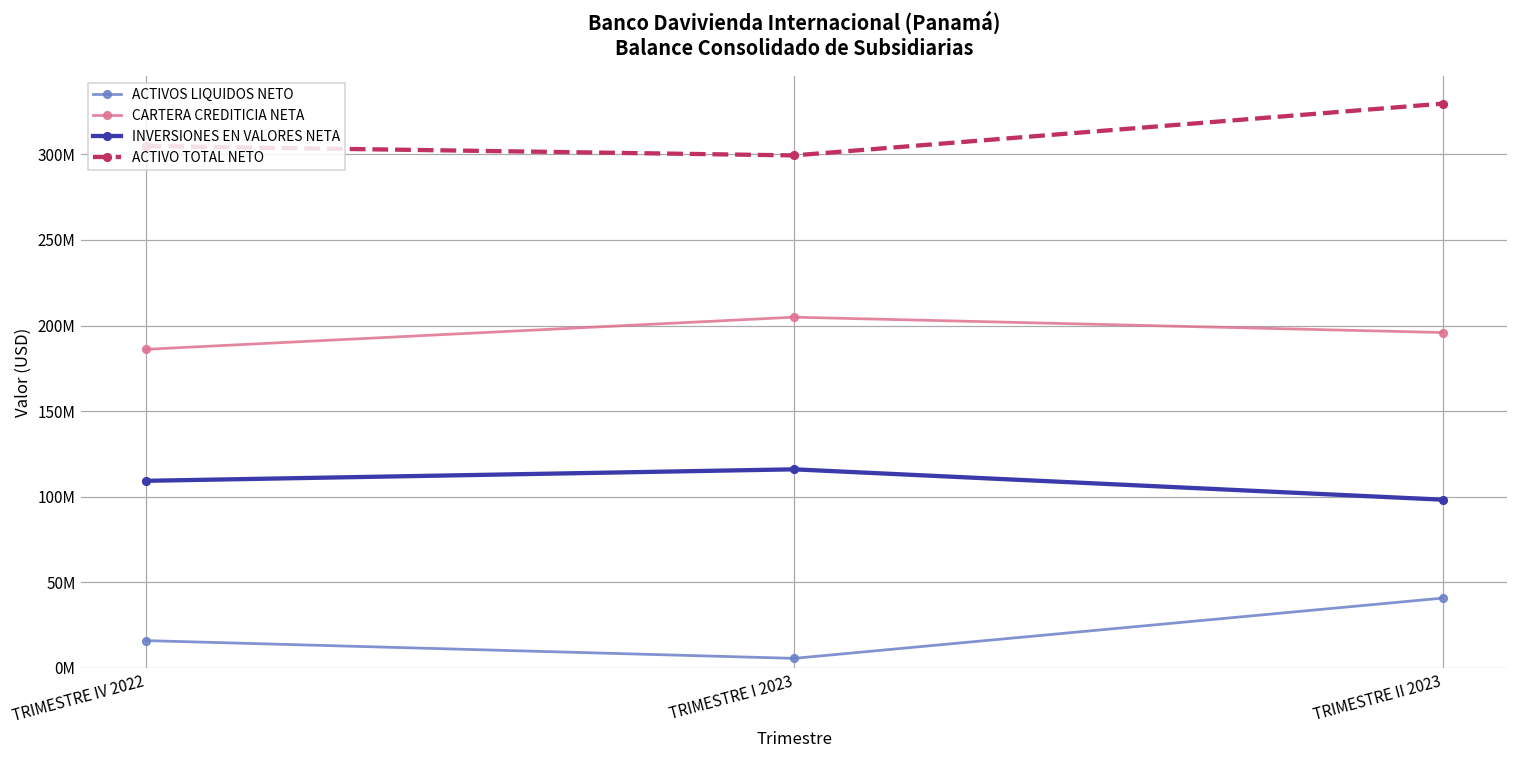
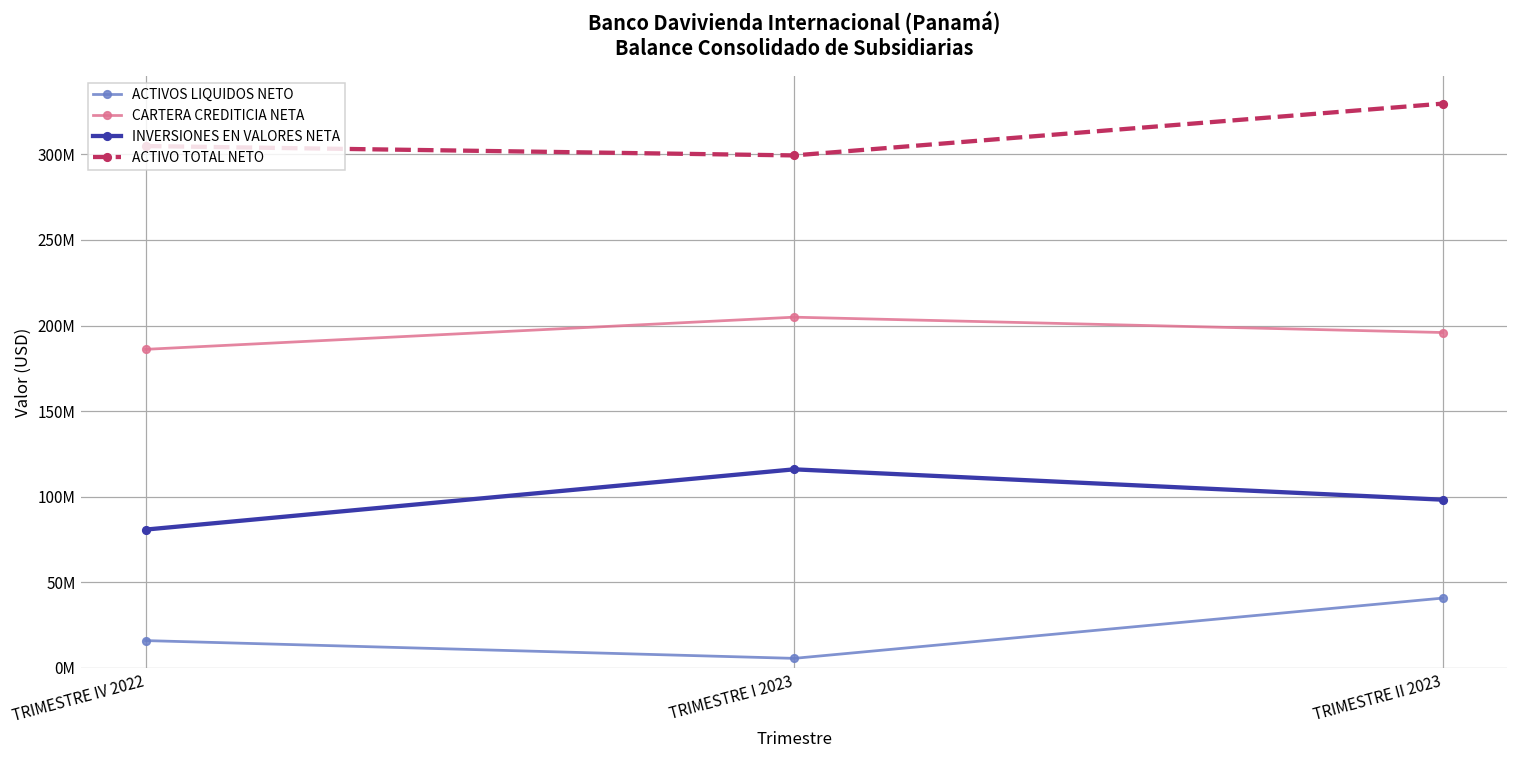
INVERSIONES EN VALORES NETA, TRIMESTRE IV 2022: 109000000 -> 81000000
